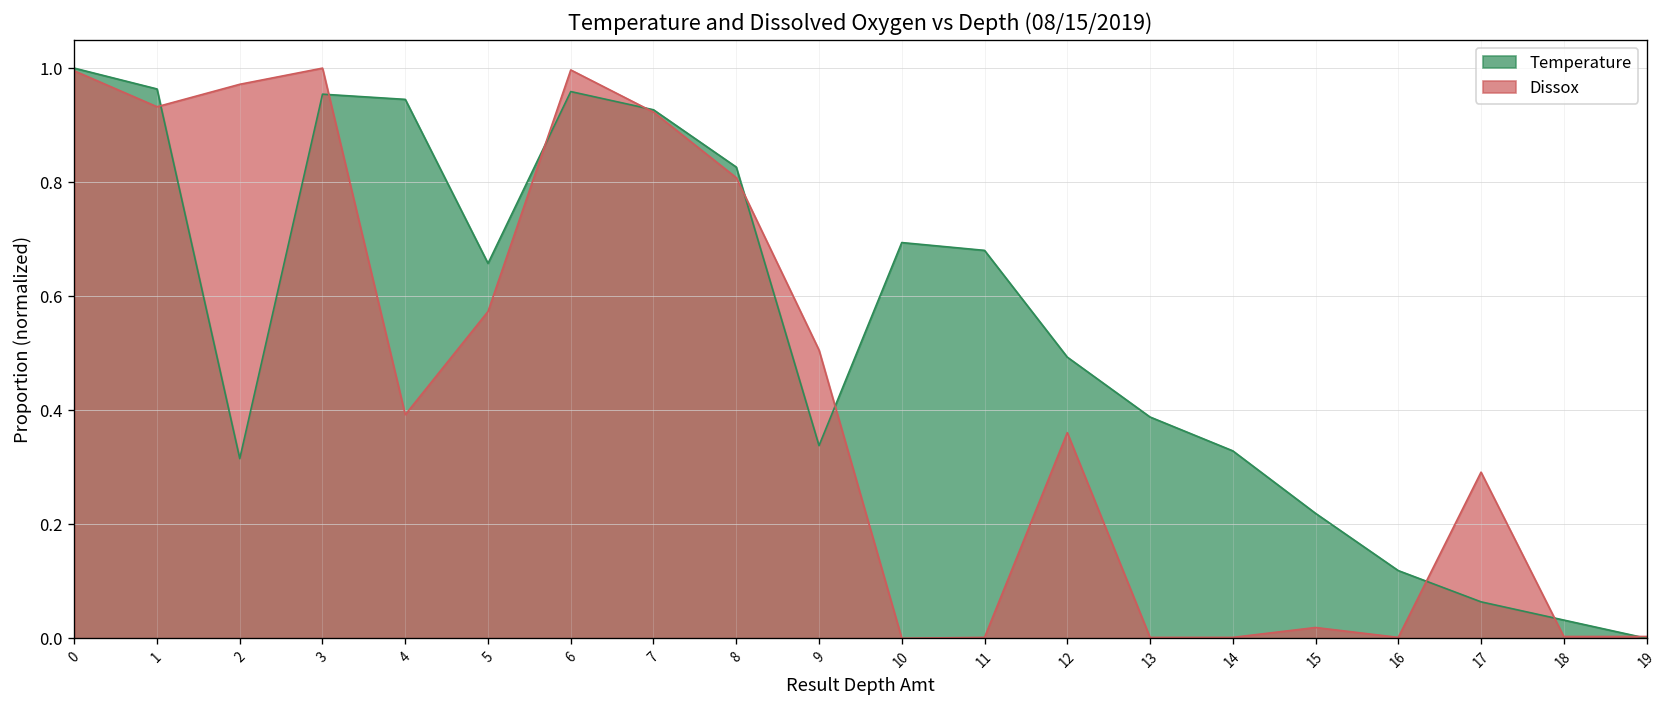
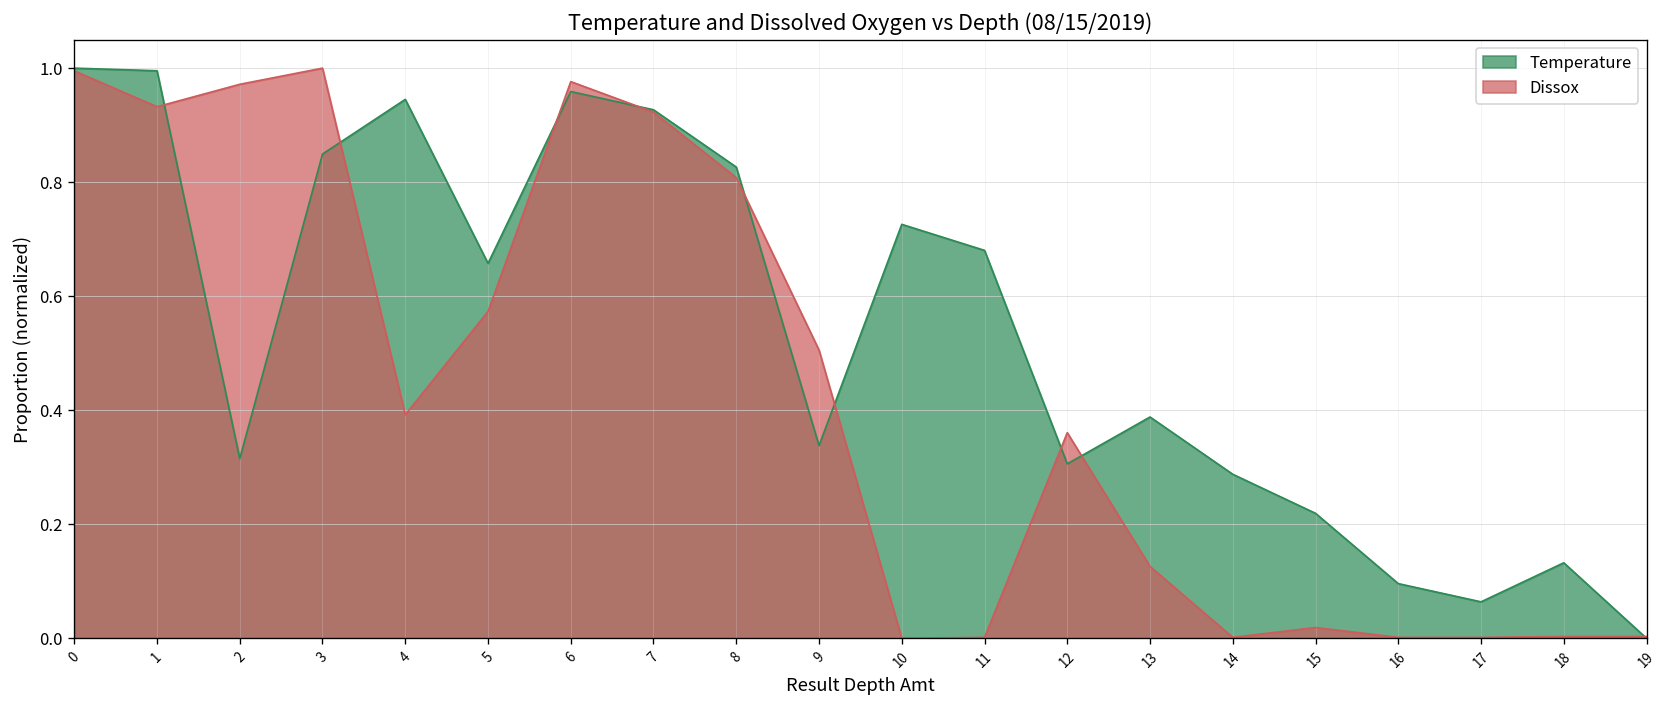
Temperature, 1: 0.96 -> 1.00
Temperature, 3: 0.95 -> 0.85
Dissox, 6: 1.00 -> 0.98
Temperature, 10: 0.69 -> 0.73
Temperature, 12: 0.49 -> 0.31
Dissox, 13: 0.00 -> 0.13
Temperature, 14: 0.33 -> 0.29
Temperature, 16: 0.12 -> 0.10
Dissox, 17: 0.29 -> 0.00
Temperature, 18: 0.03 -> 0.13
